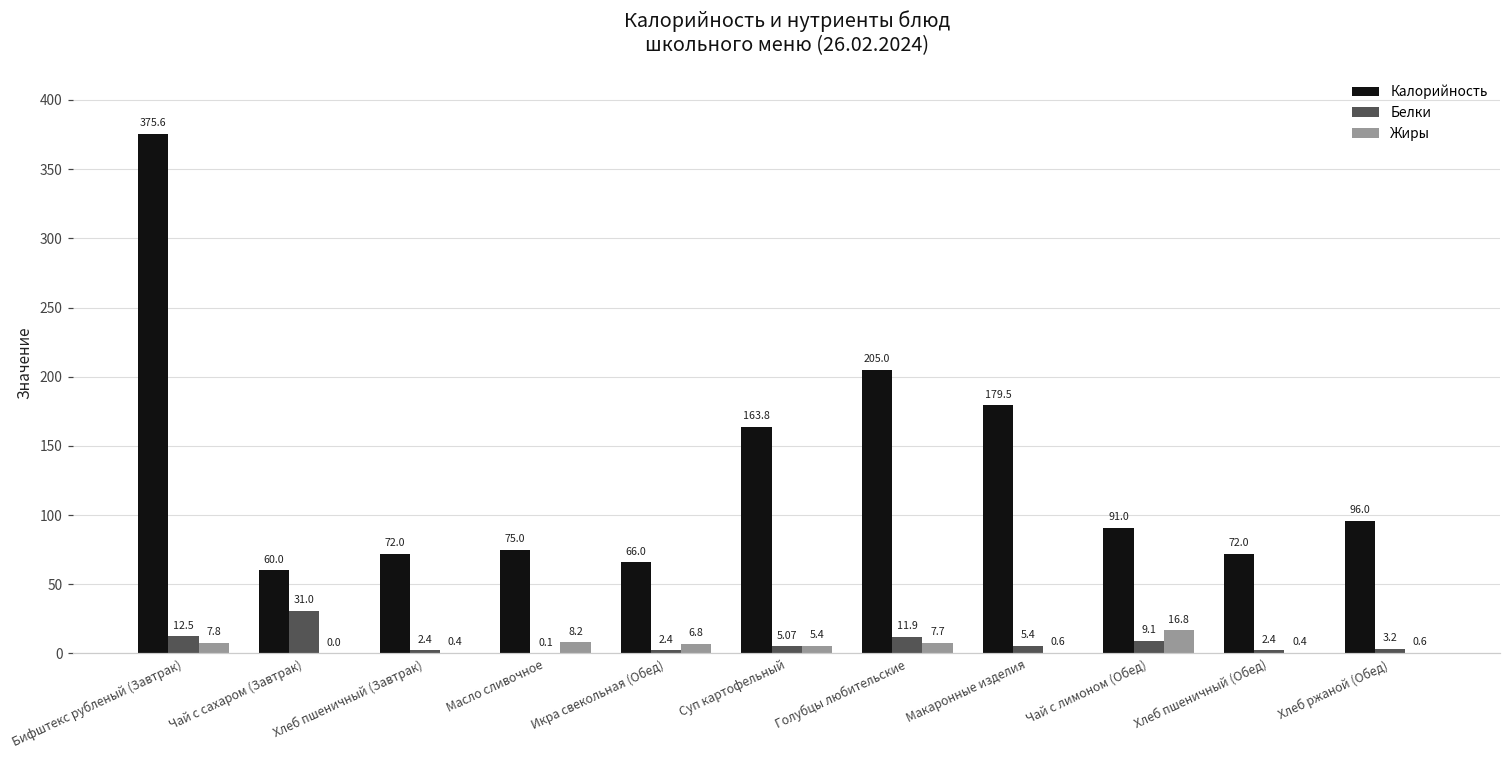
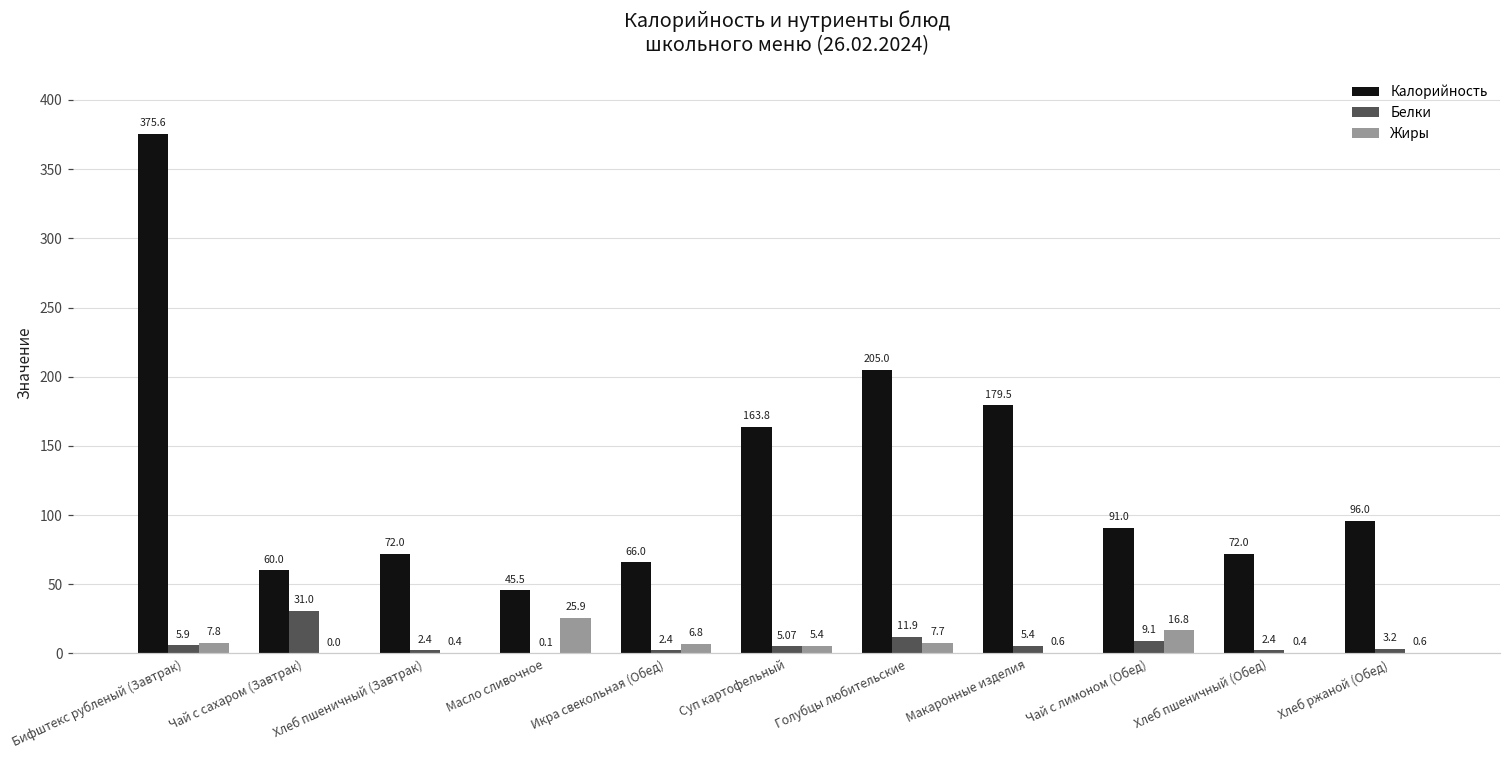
Белки, Бифштекс рубленый (Завтрак): 12.5 -> 5.9
Калорийность, Масло сливочное: 75.0 -> 45.5
Жиры, Масло сливочное: 8.2 -> 25.9
